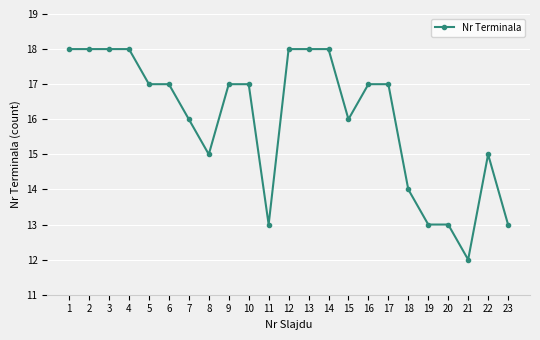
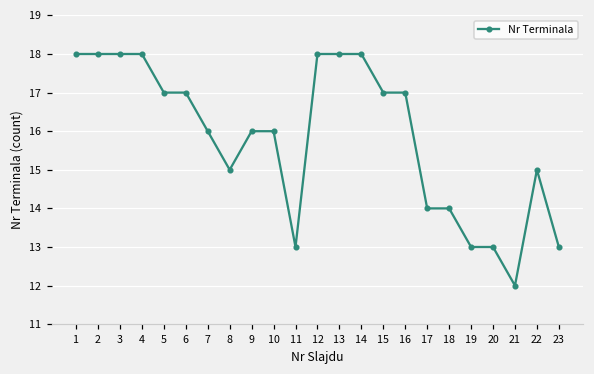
9: 17 -> 16
10: 17 -> 16
15: 16 -> 17
17: 17 -> 14
